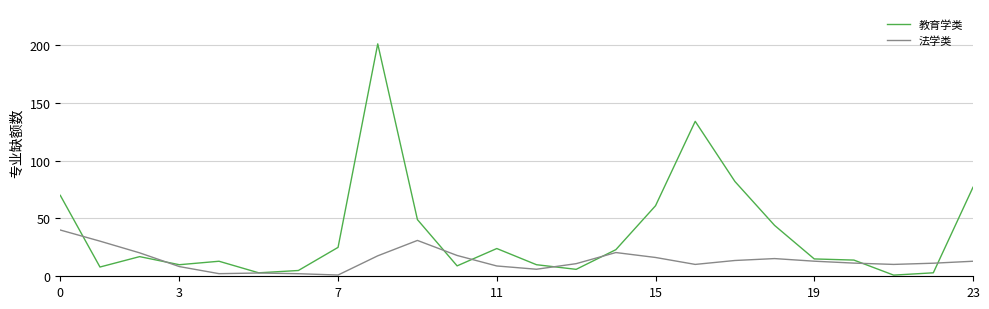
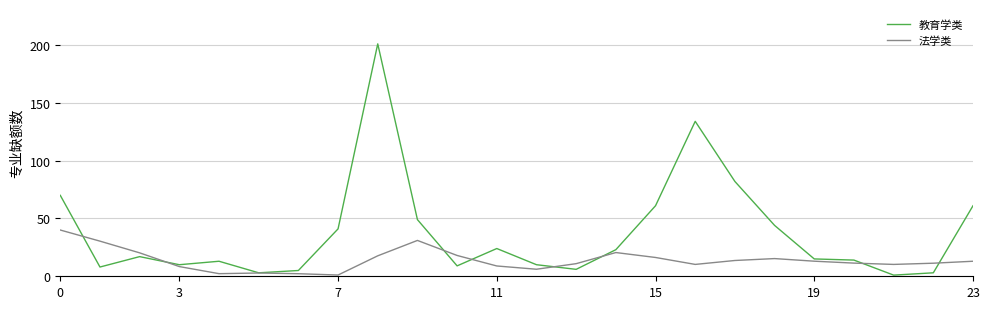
教育学类, 7: 25 -> 41
教育学类, 23: 77 -> 61
